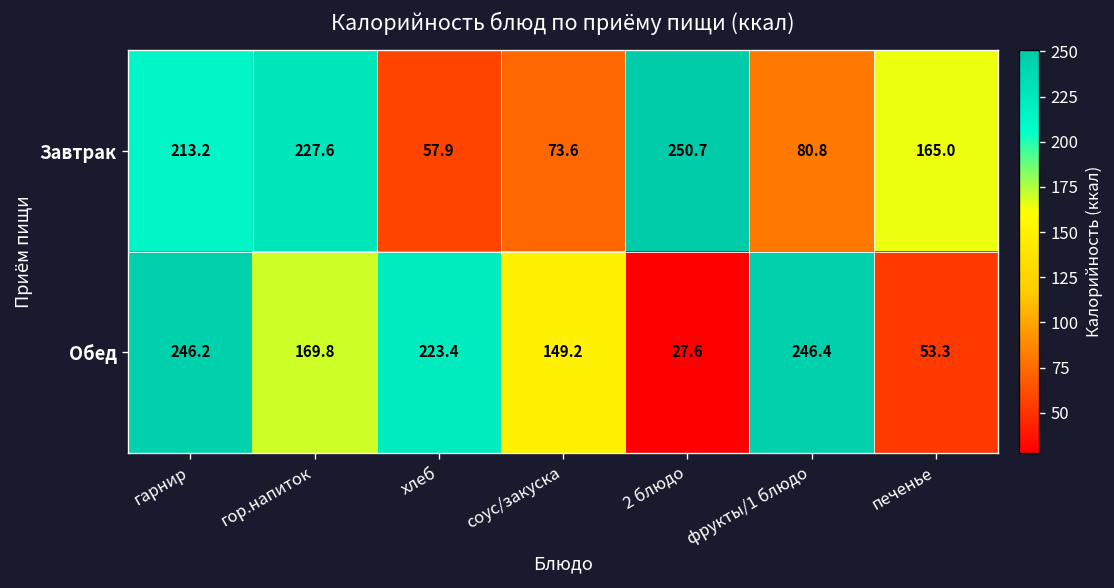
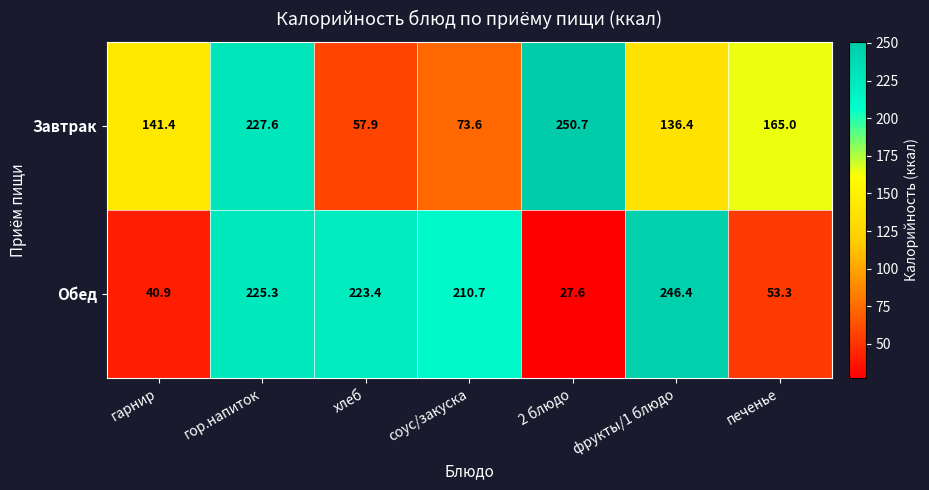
Завтрак, гарнир: 213.2 -> 141.4
Завтрак, фрукты/1 блюдо: 80.8 -> 136.4
Обед, гарнир: 246.2 -> 40.9
Обед, гор.напиток: 169.8 -> 225.3
Обед, соус/закуска: 149.2 -> 210.7
